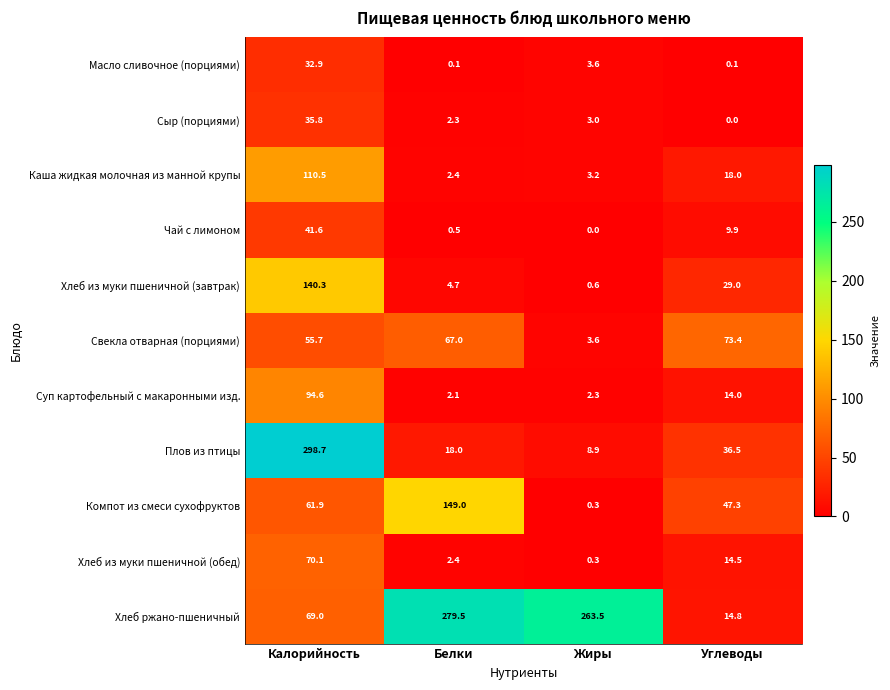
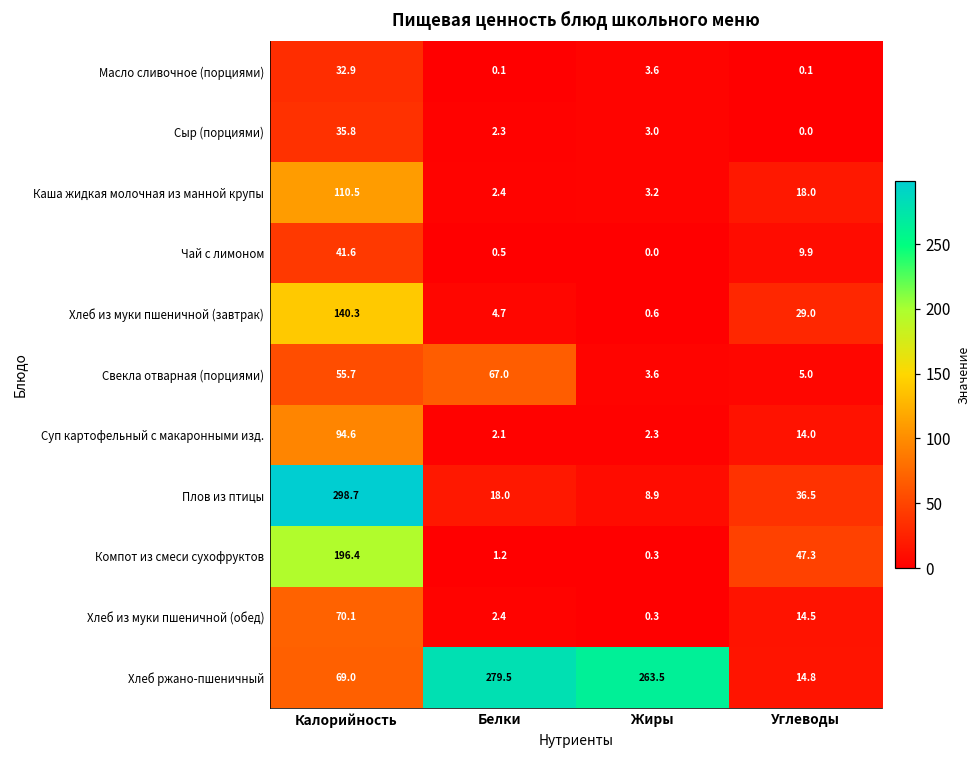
Свекла отварная (порциями), Углеводы: 73.4 -> 5.0
Компот из смеси сухофруктов, Калорийность: 61.9 -> 196.4
Компот из смеси сухофруктов, Белки: 149.0 -> 1.2
